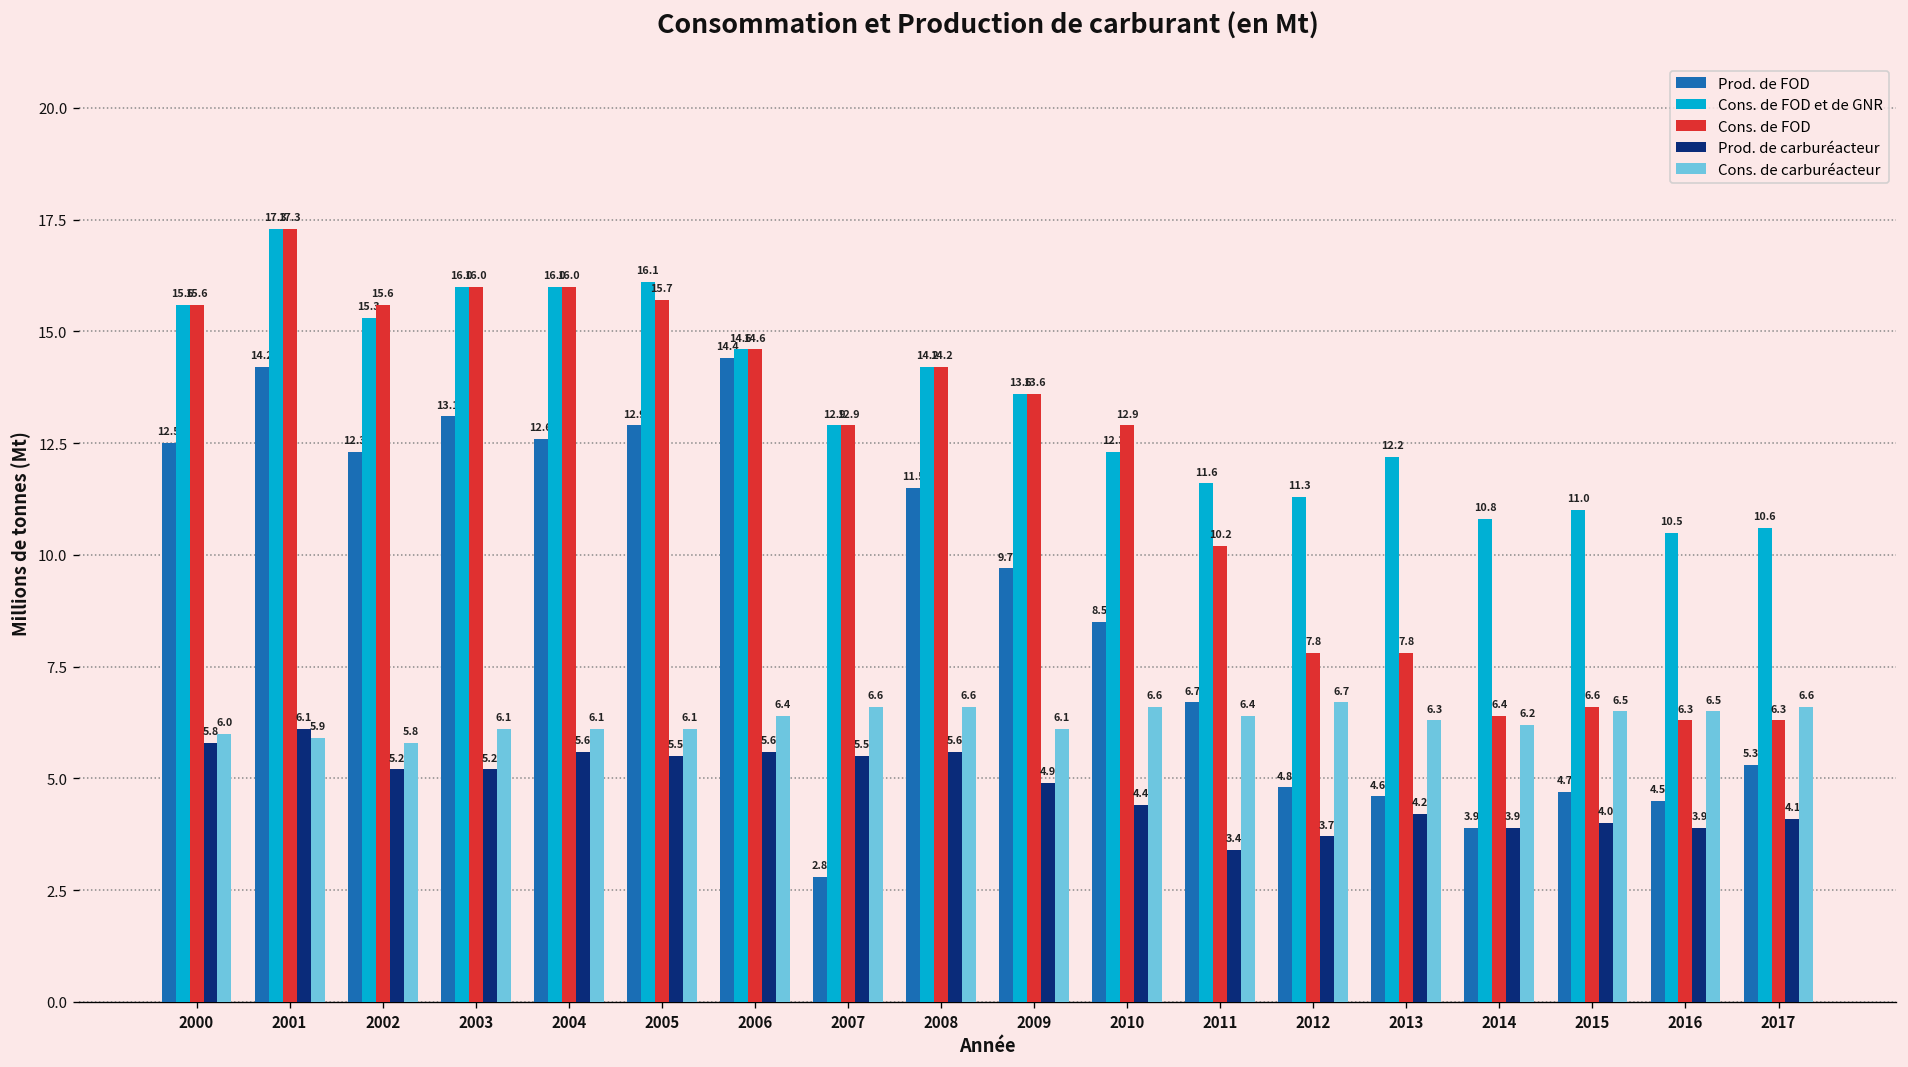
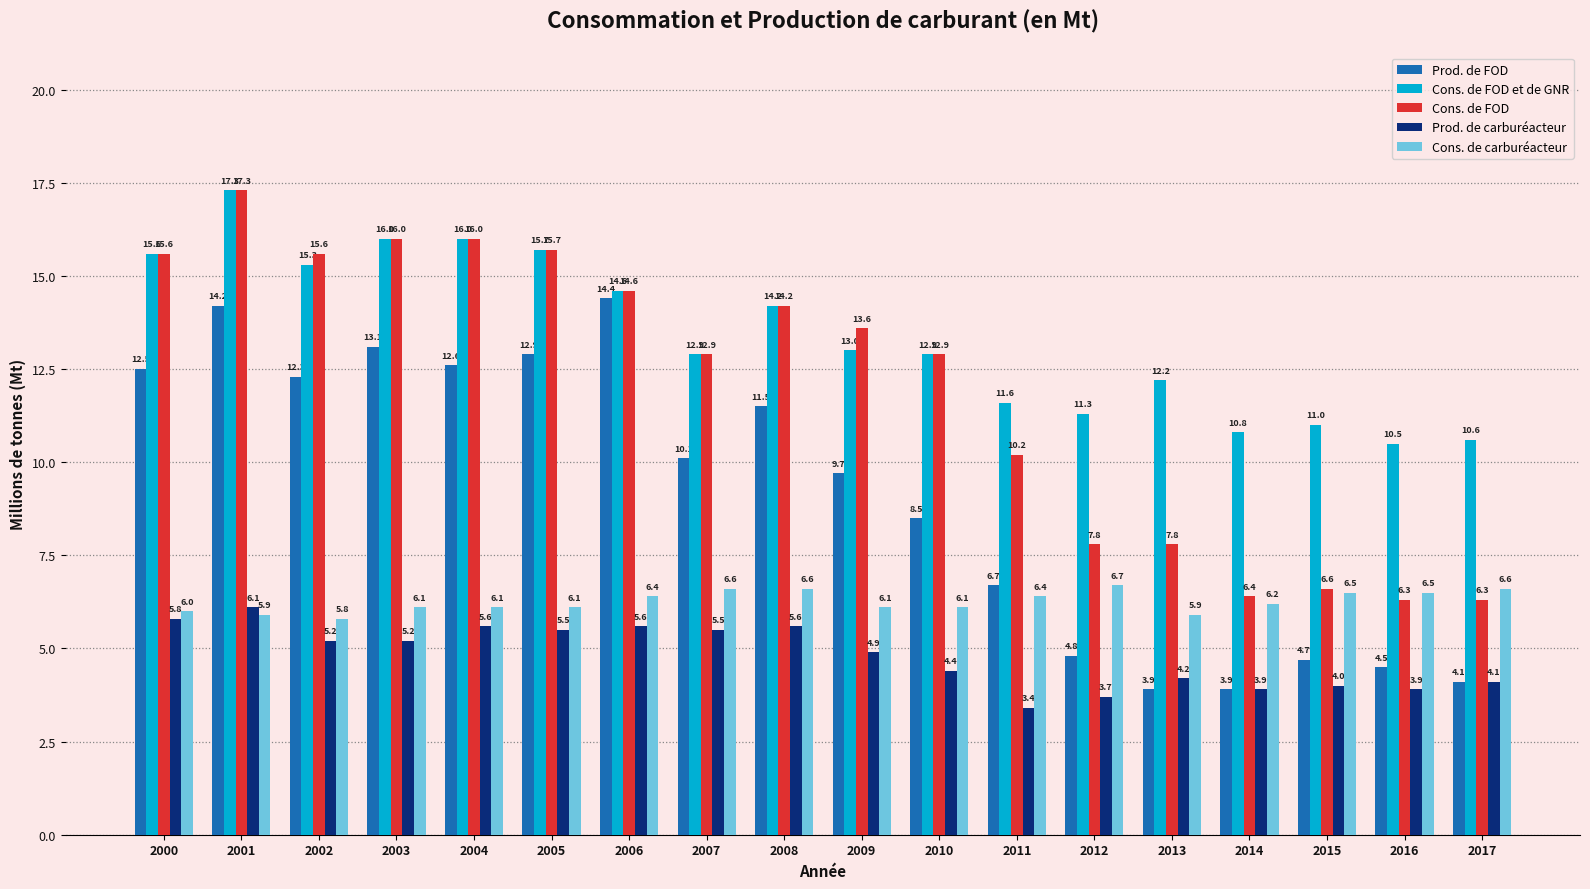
Cons. de FOD et de GNR, 2005: 16.1 -> 15.7
Prod. de FOD, 2007: 2.8 -> 10.1
Cons. de FOD et de GNR, 2009: 13.6 -> 13.0
Cons. de FOD et de GNR, 2010: 12.3 -> 12.9
Cons. de carburéacteur, 2010: 6.6 -> 6.1
Prod. de FOD, 2013: 4.6 -> 3.9
Cons. de carburéacteur, 2013: 6.3 -> 5.9
Prod. de FOD, 2017: 5.3 -> 4.1
